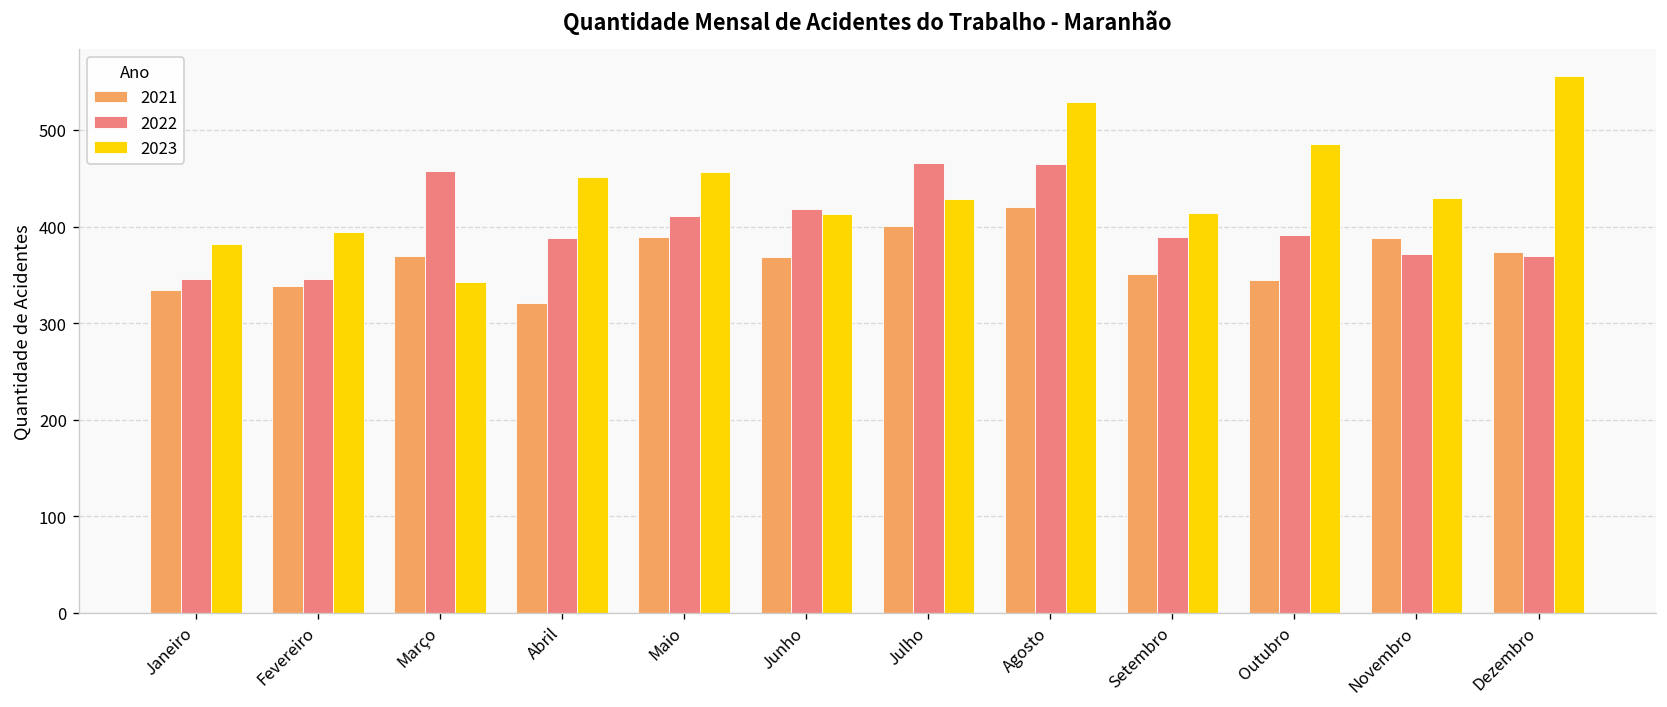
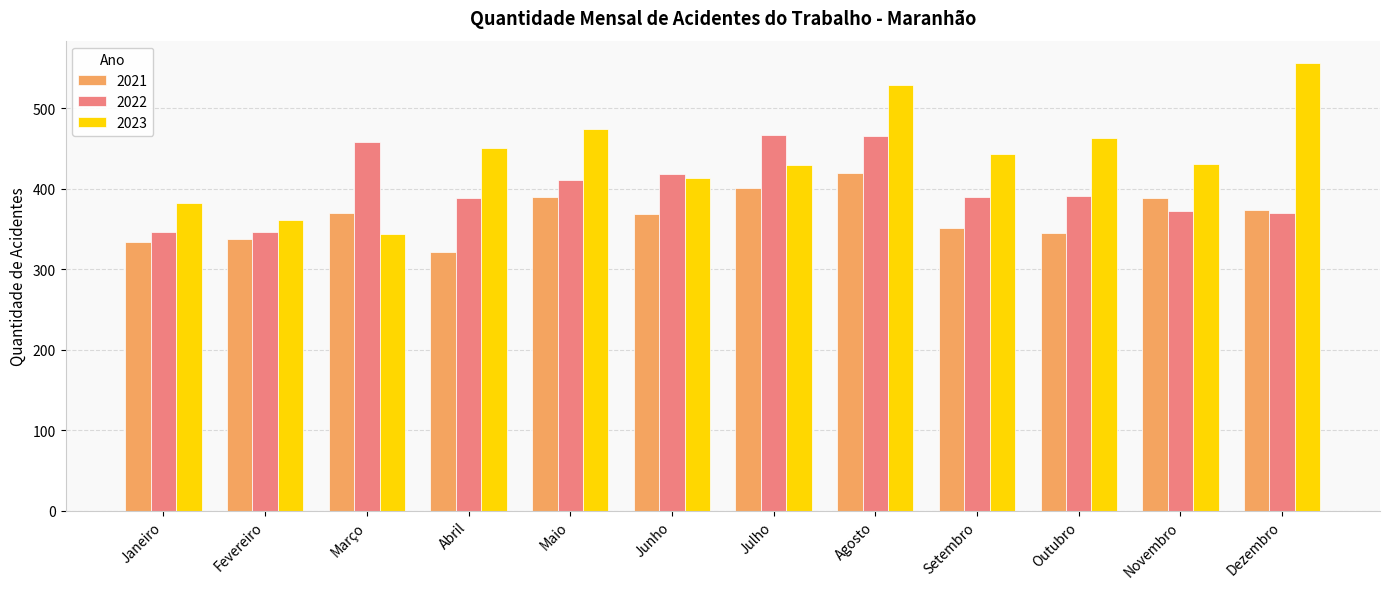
2023, Fevereiro: 390 -> 360
2023, Maio: 460 -> 470
2023, Setembro: 410 -> 440
2023, Outubro: 490 -> 460
